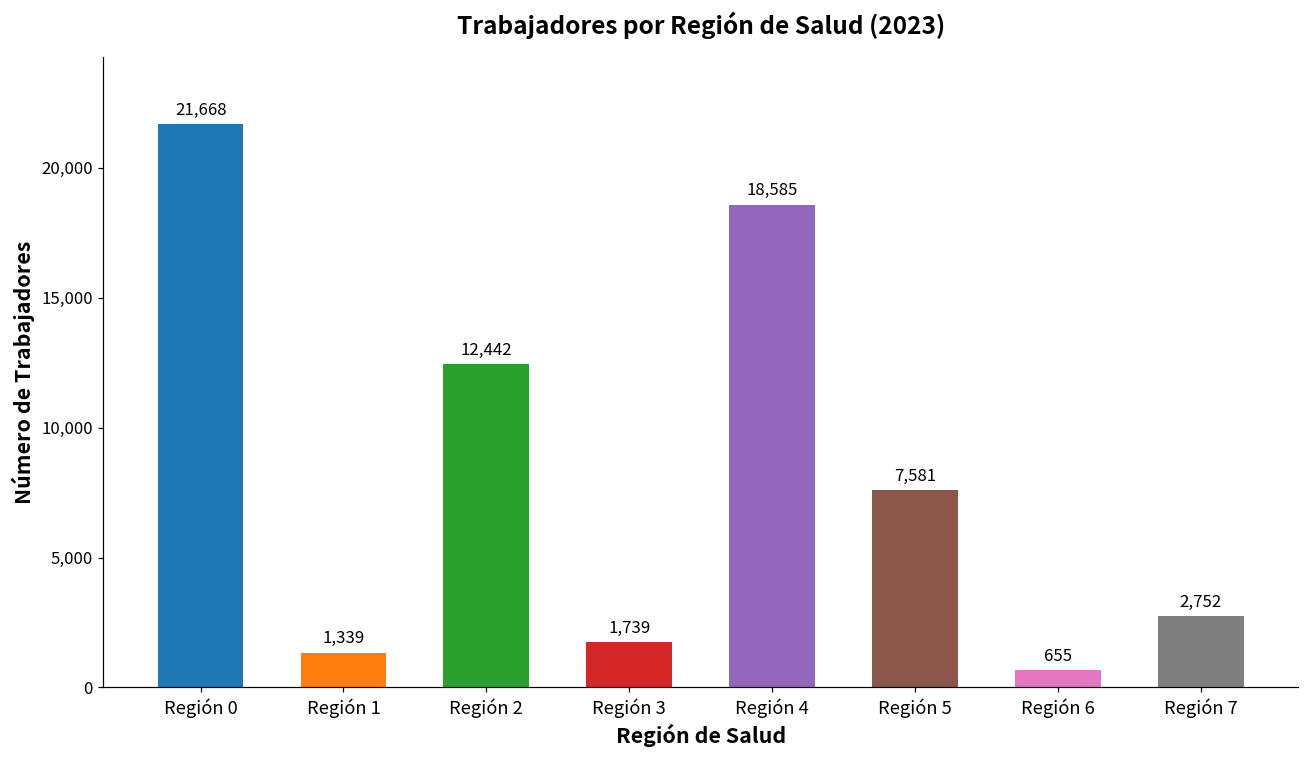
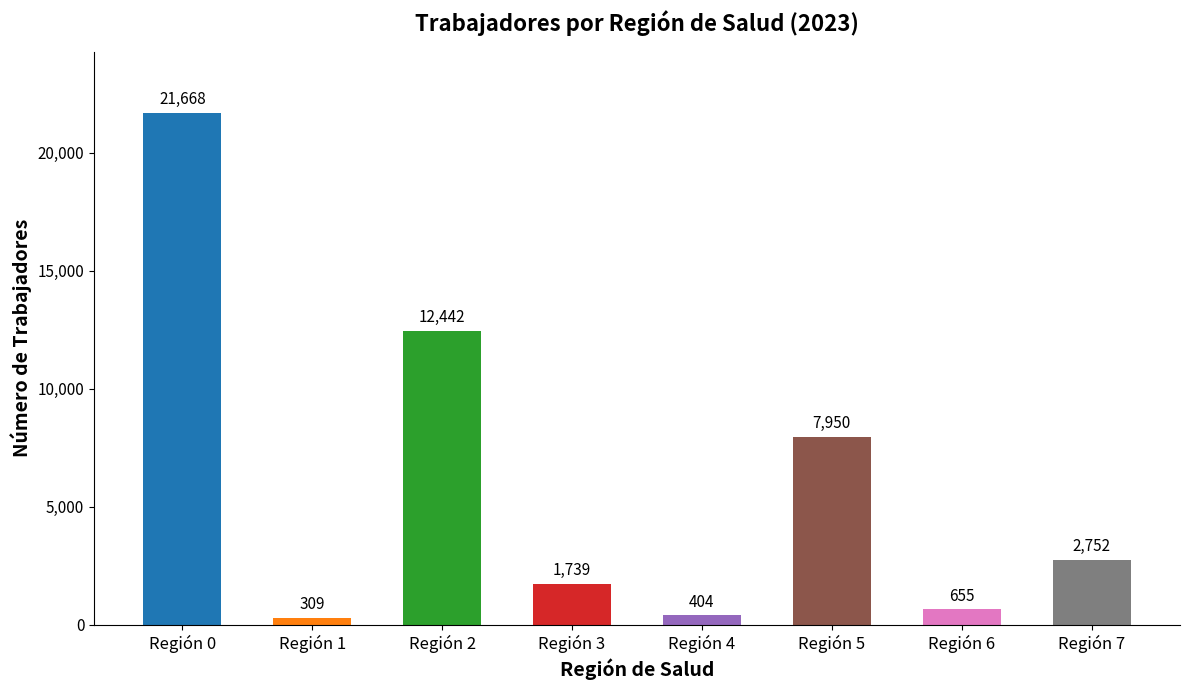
Región 1: 1,339 -> 309
Región 4: 18,585 -> 404
Región 5: 7,581 -> 7,950
